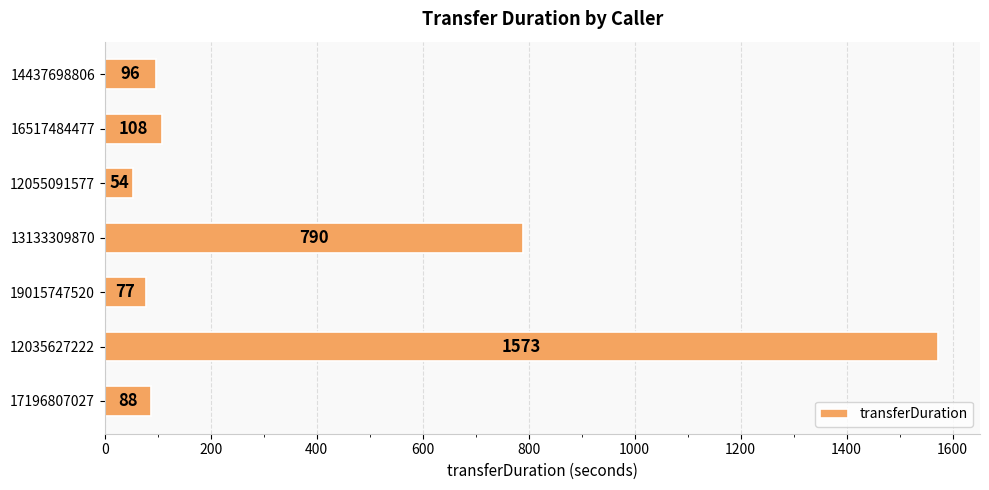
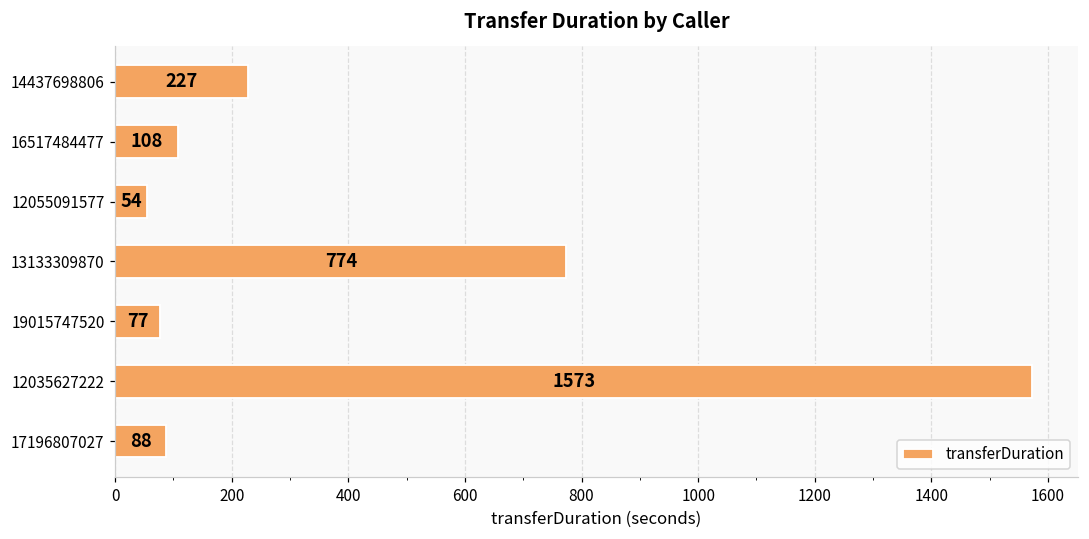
14437698806: 96 -> 227
13133309870: 790 -> 774
